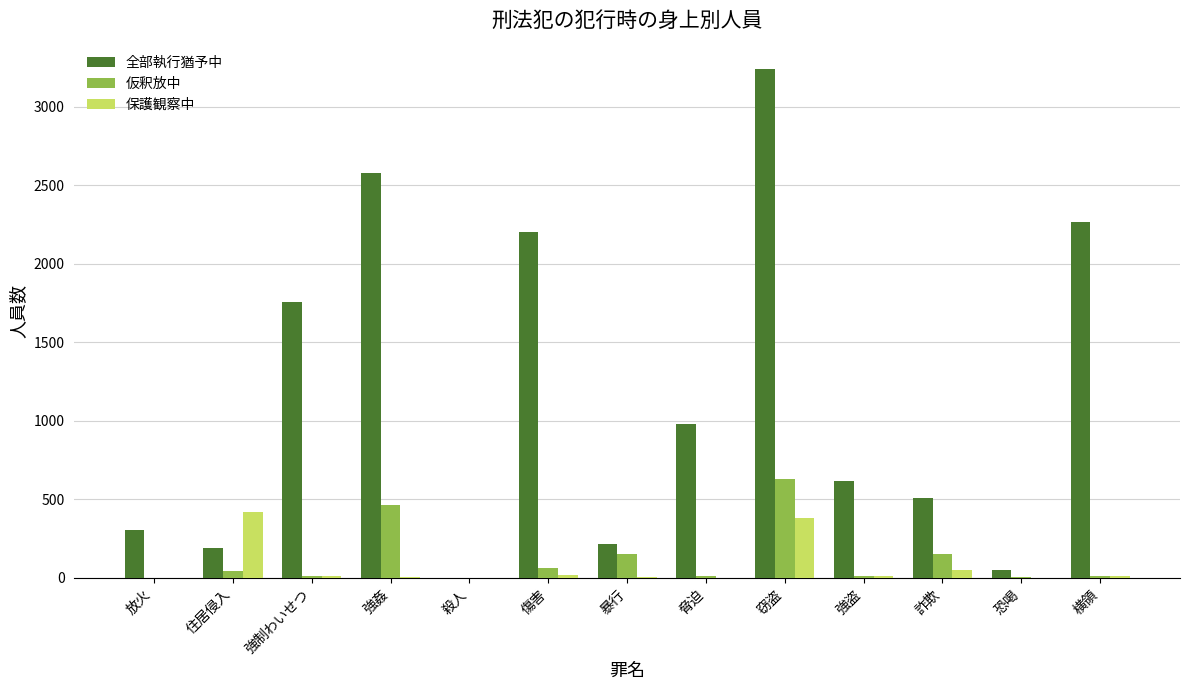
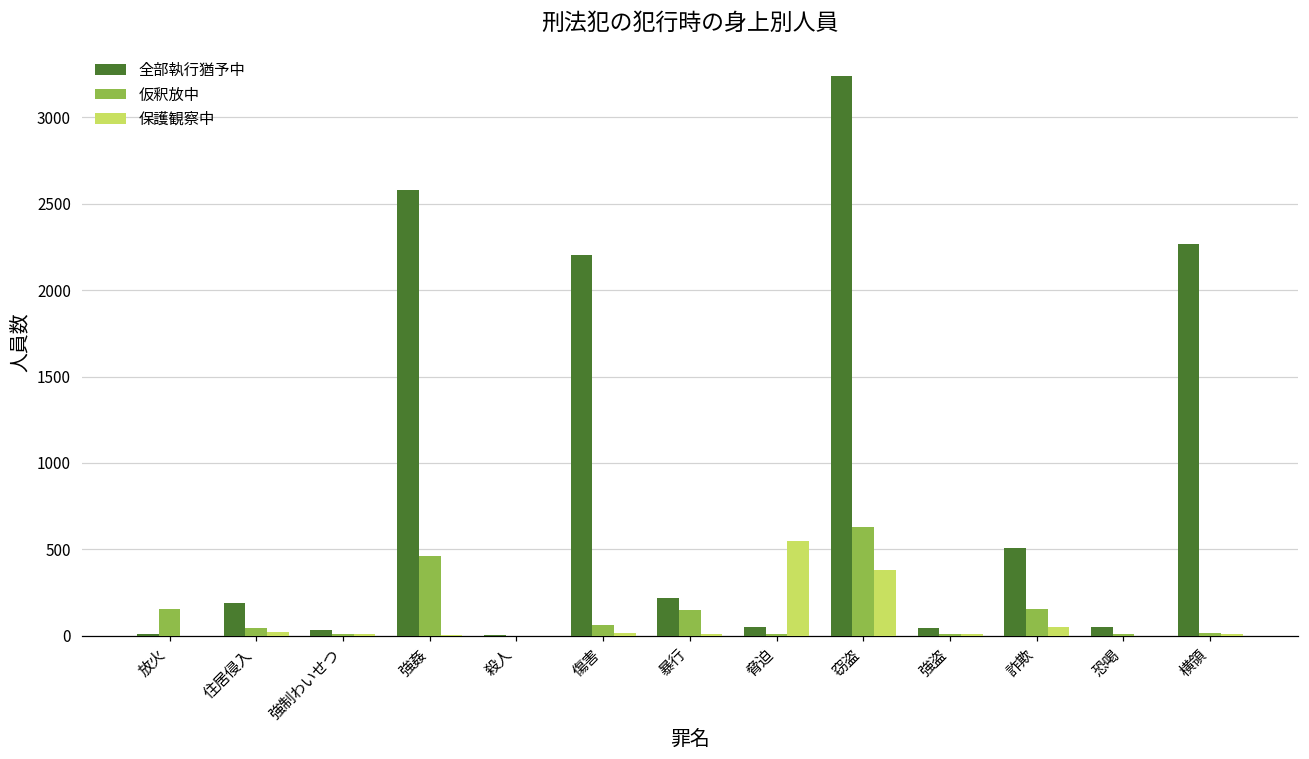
全部執行猶予中, 放火: 300 -> 10
仮釈放中, 放火: 0 -> 160
保護観察中, 住居侵入: 420 -> 20
全部執行猶予中, 強制わいせつ: 1760 -> 30
全部執行猶予中, 脅迫: 980 -> 50
保護観察中, 脅迫: 0 -> 550
全部執行猶予中, 強盗: 620 -> 40
